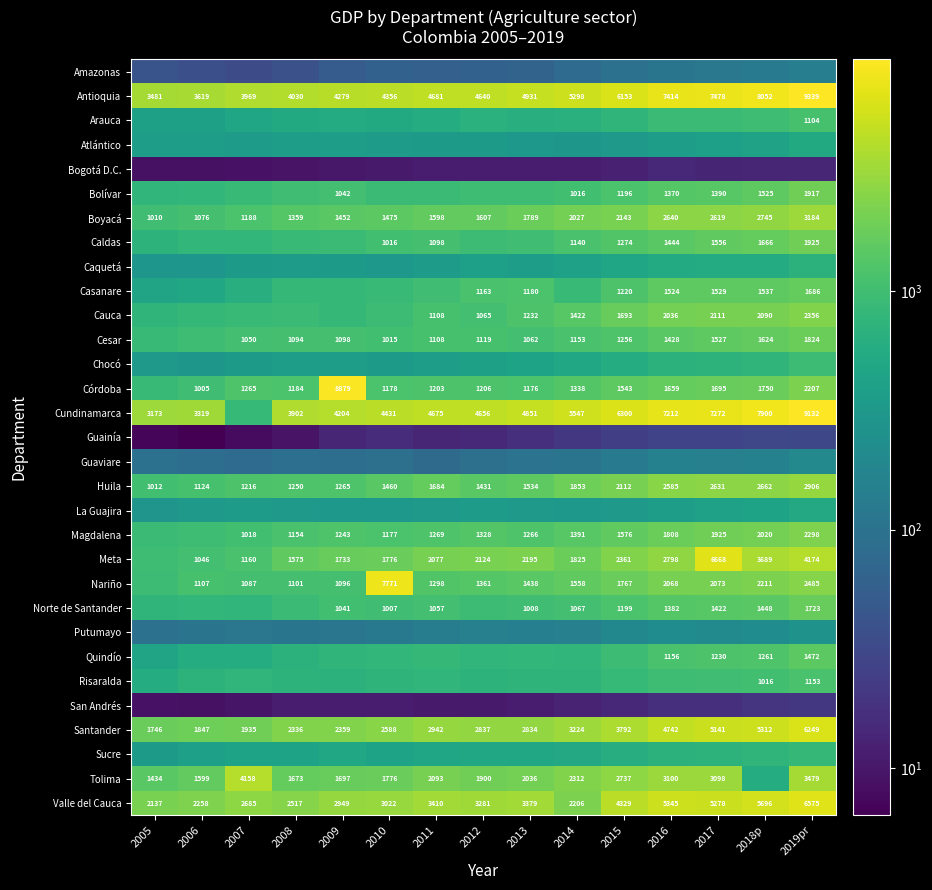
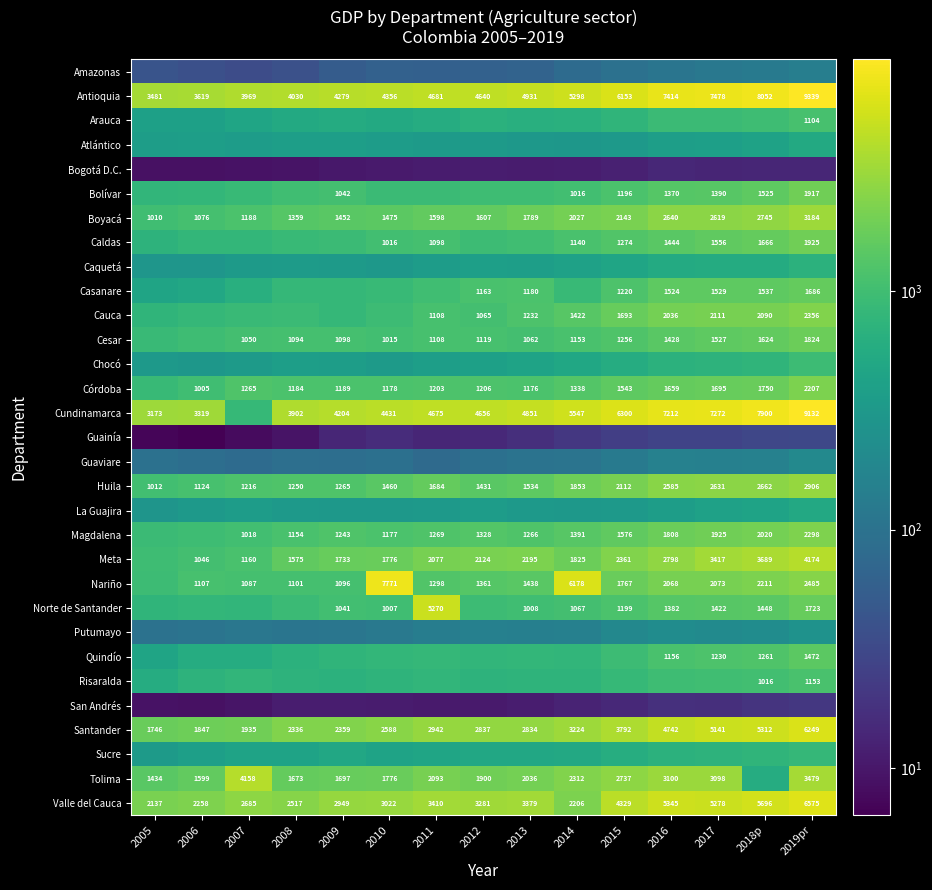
Córdoba, 2009: 8879 -> 1189
Meta, 2017: 6668 -> 3417
Nariño, 2014: 1558 -> 6178
Norte de Santander, 2011: 1057 -> 5270
